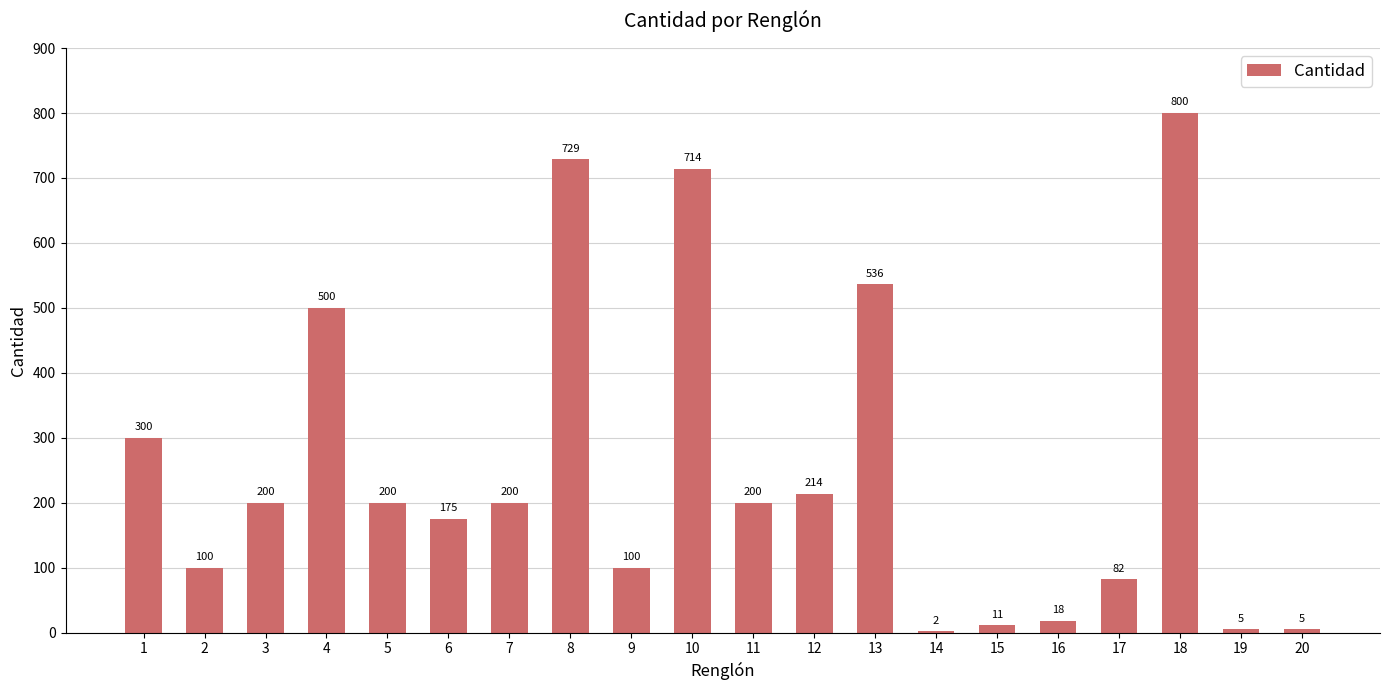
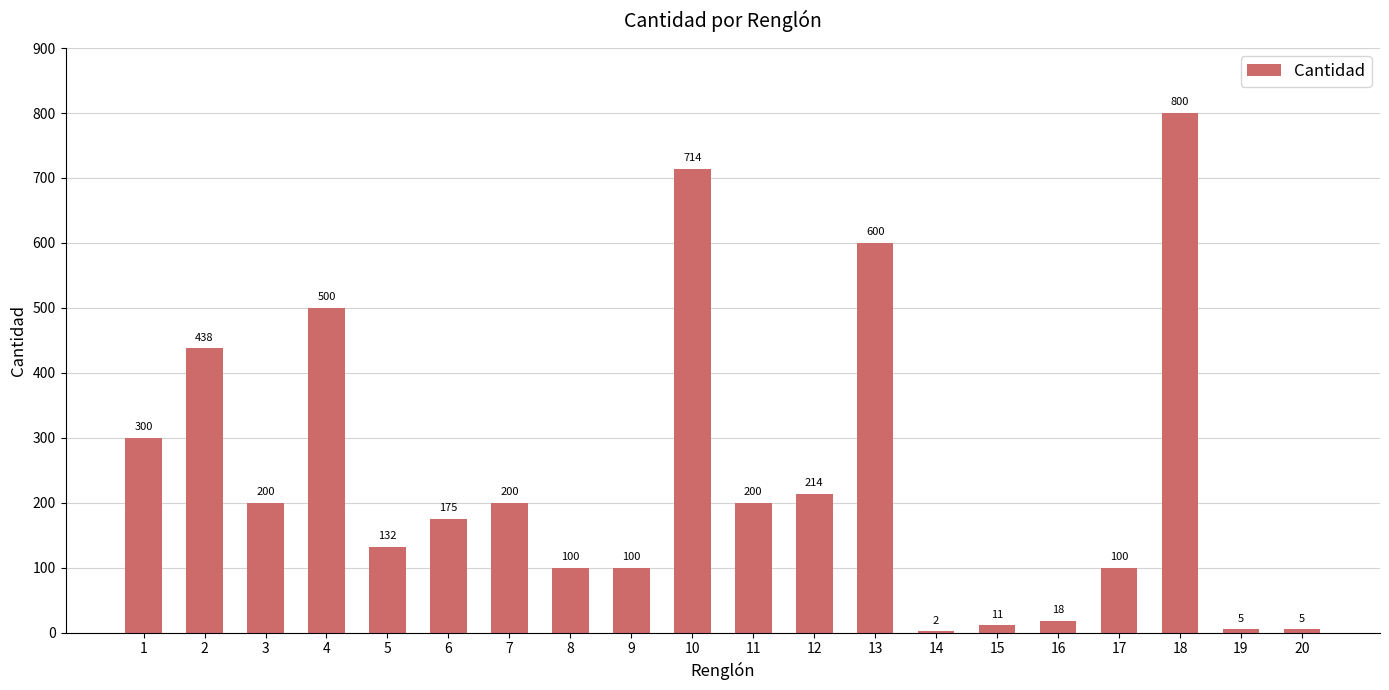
2: 100 -> 438
5: 200 -> 132
8: 729 -> 100
13: 536 -> 600
17: 82 -> 100
